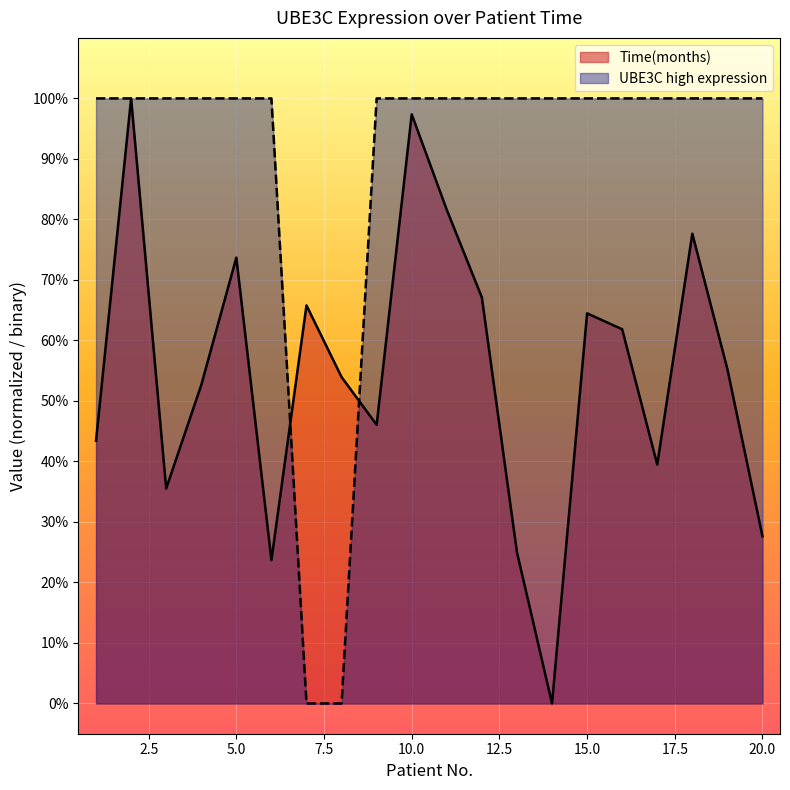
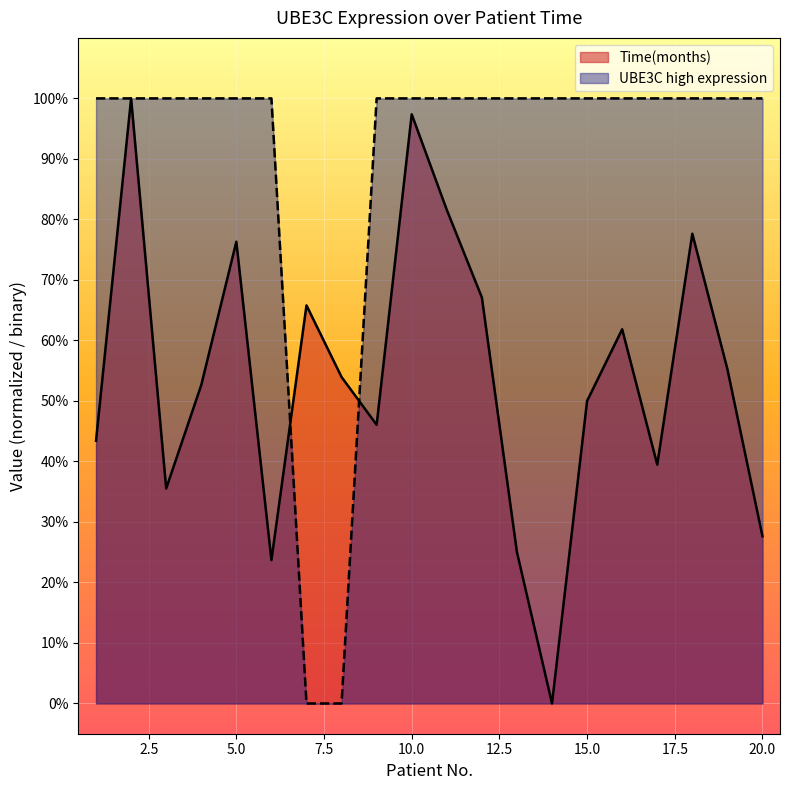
Time(months), 5.0: 74% -> 76%
Time(months), 15.0: 64% -> 50%
